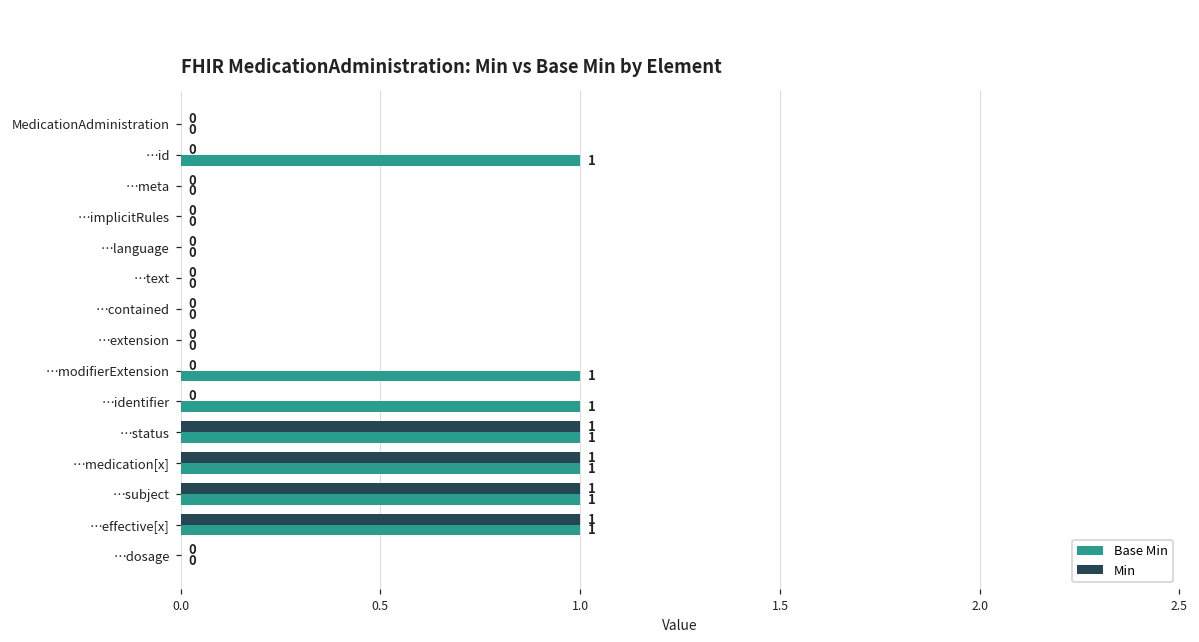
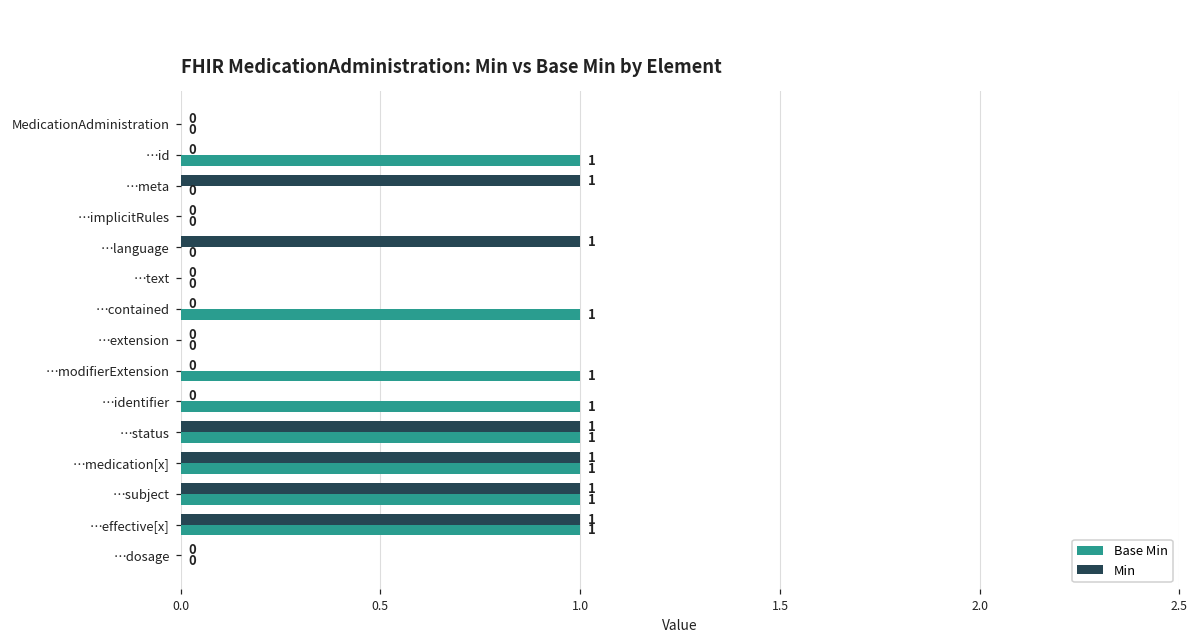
Min, …meta: 0 -> 1
Min, …language: 0 -> 1
Base Min, …contained: 0 -> 1
